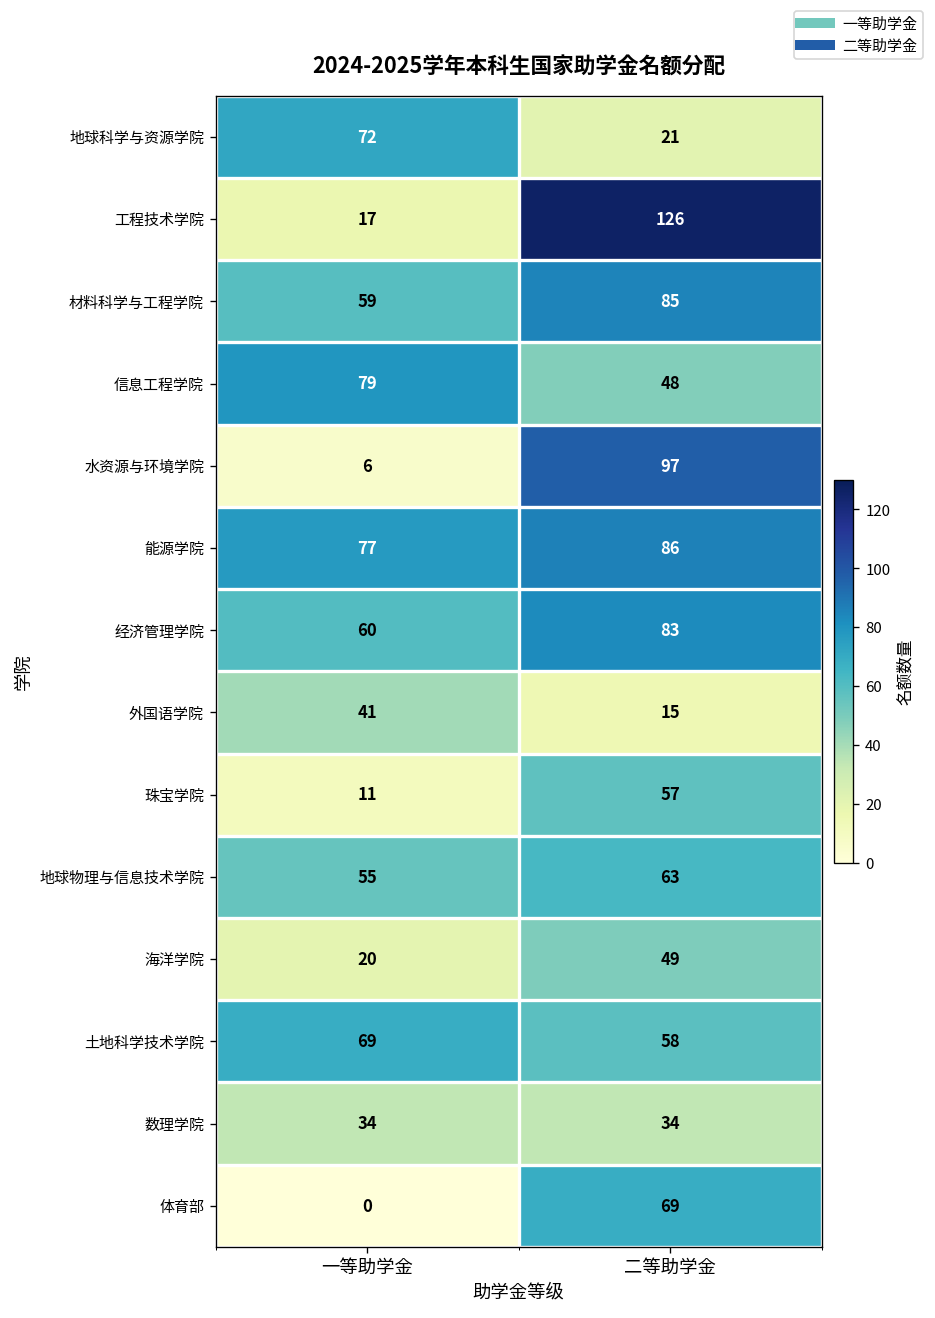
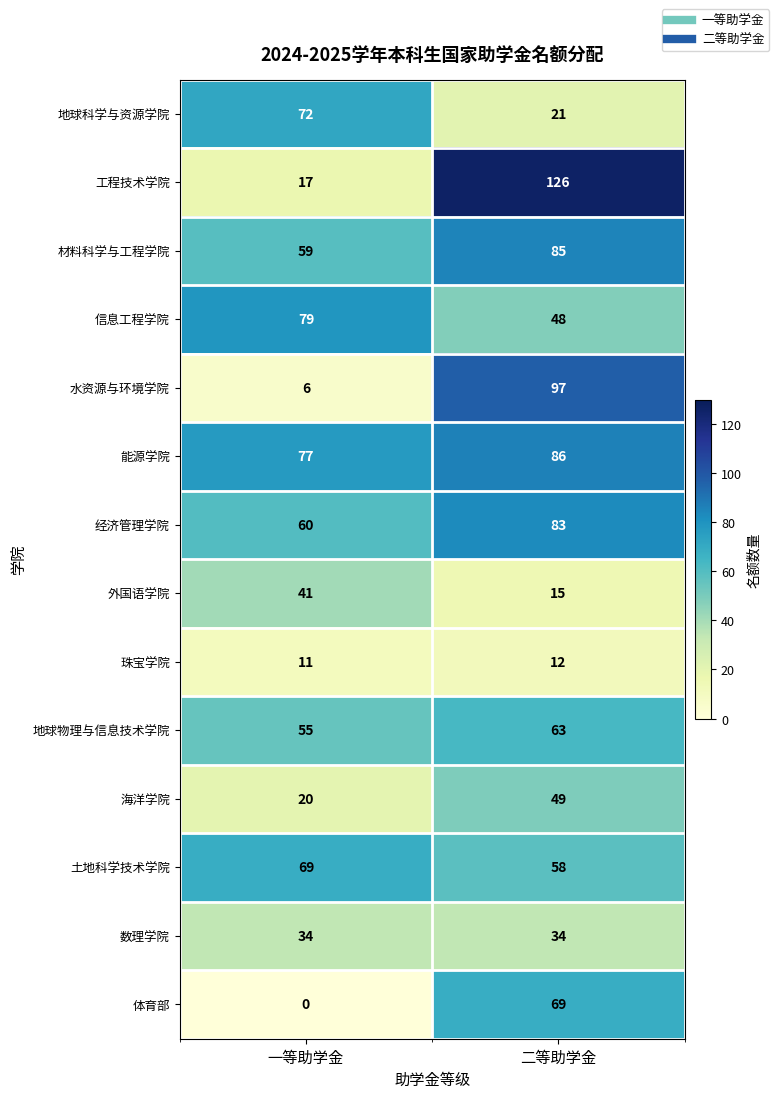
珠宝学院, 二等助学金: 57 -> 12
